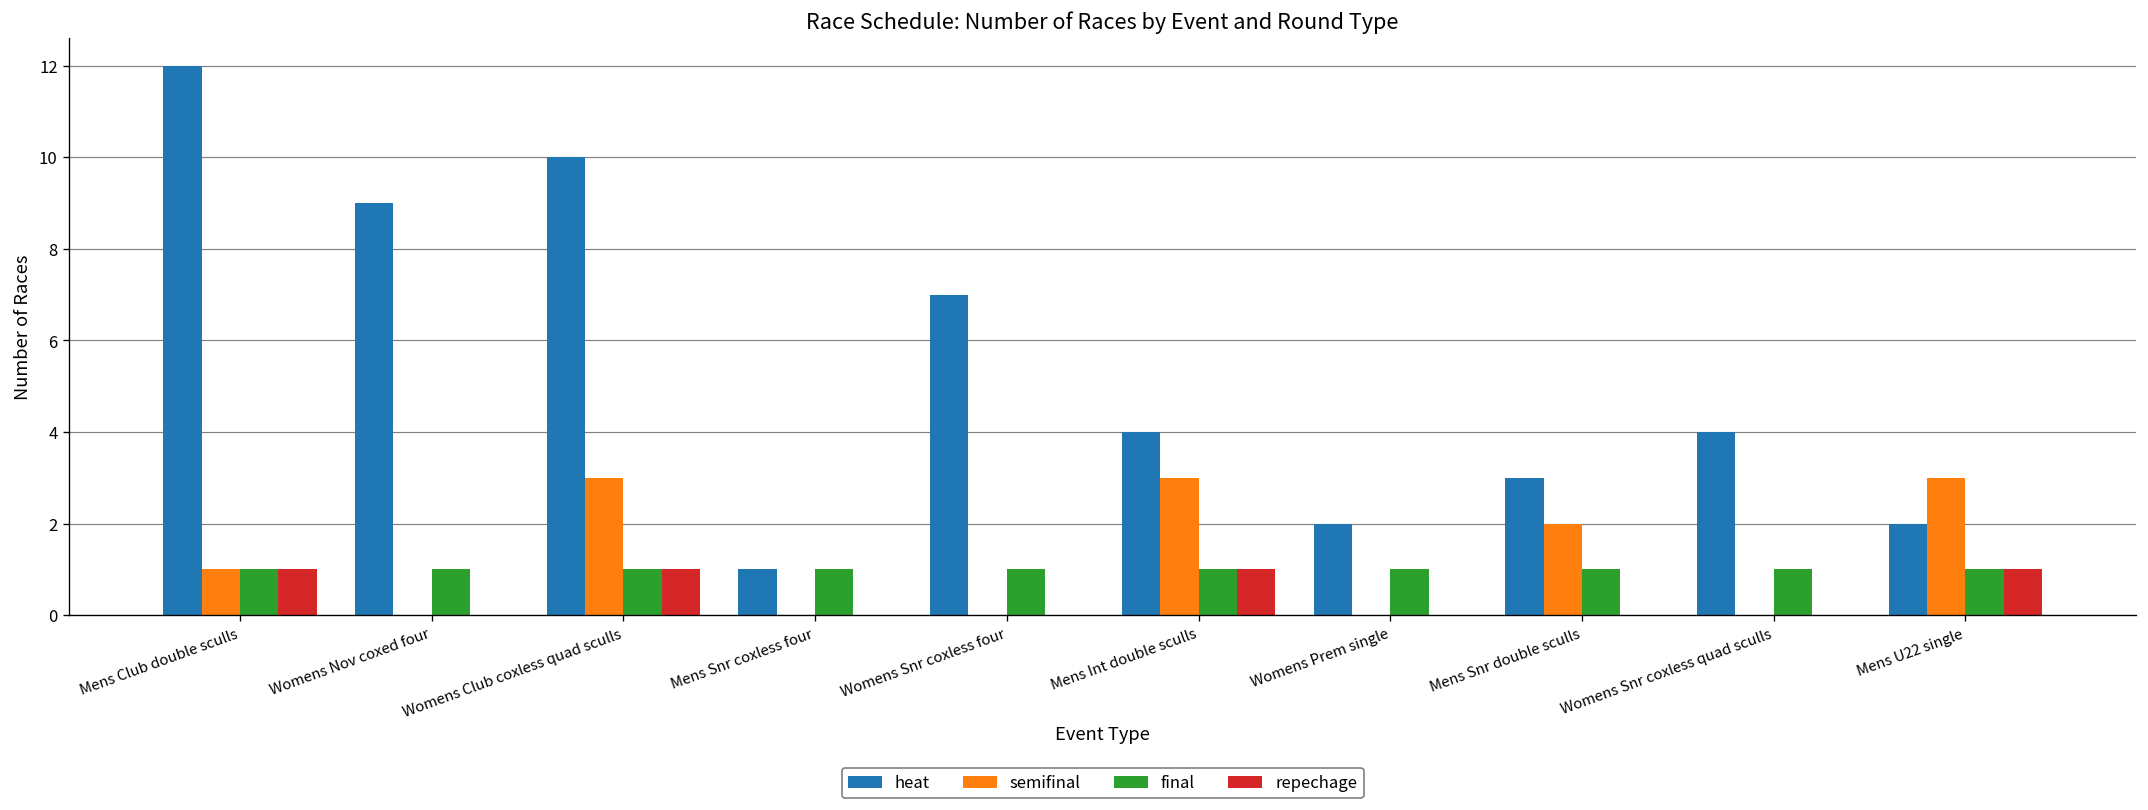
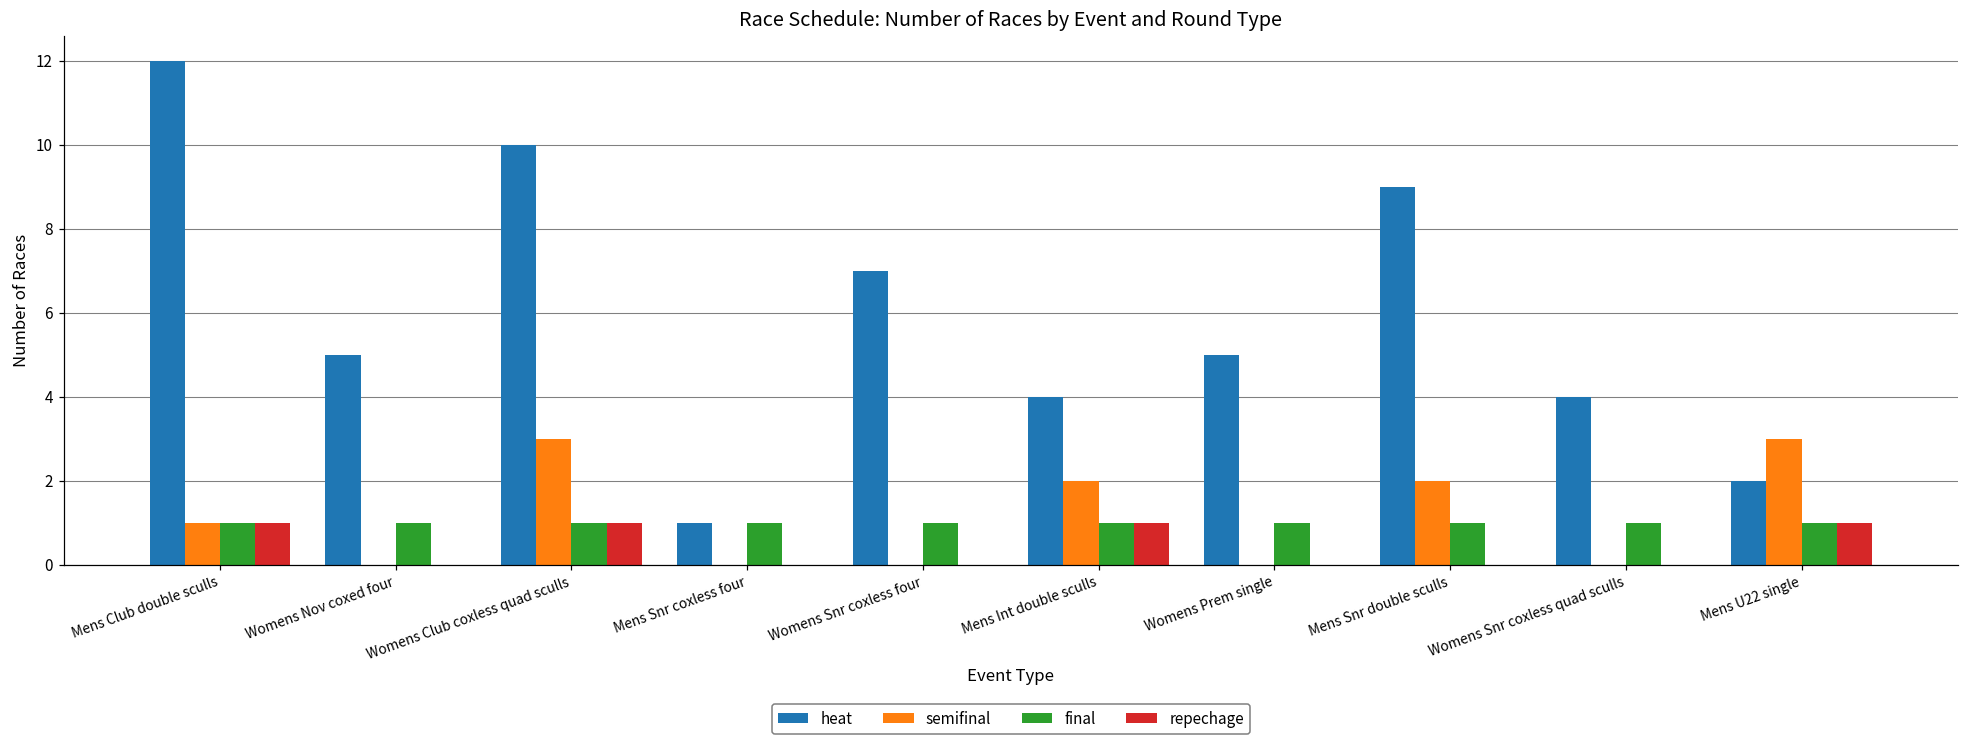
heat, Womens Nov coxed four: 9 -> 5
semifinal, Mens Int double sculls: 3 -> 2
heat, Womens Prem single: 2 -> 5
heat, Mens Snr double sculls: 3 -> 9
